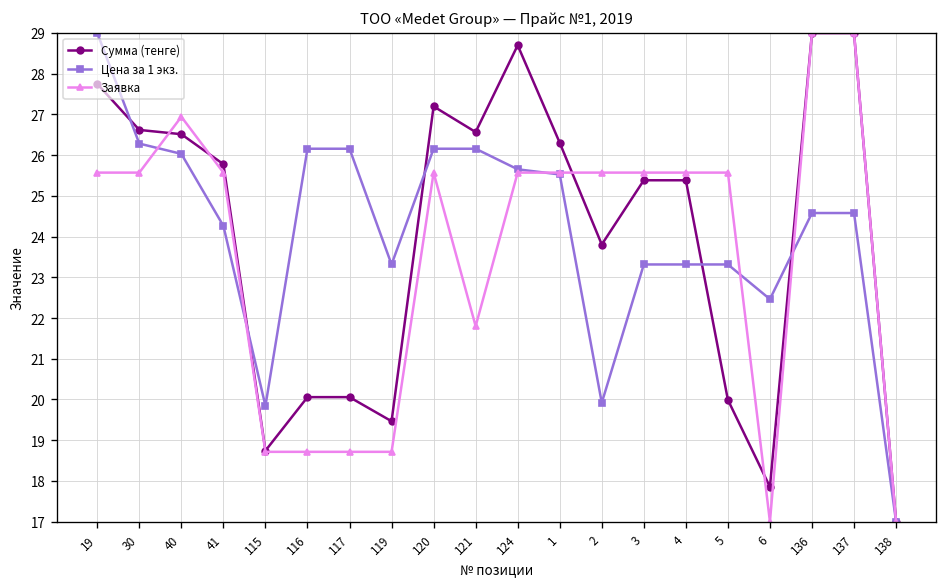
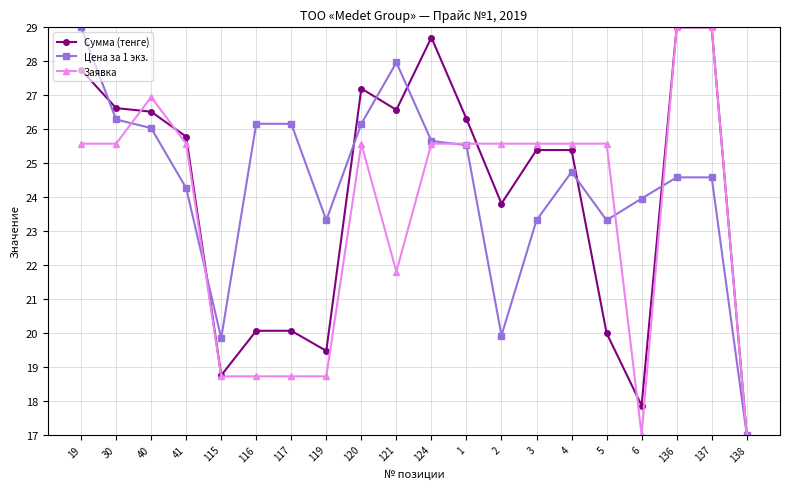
Цена за 1 экз., 121: 26.2 -> 28.0
Цена за 1 экз., 4: 23.3 -> 24.7
Цена за 1 экз., 6: 22.5 -> 24.0
